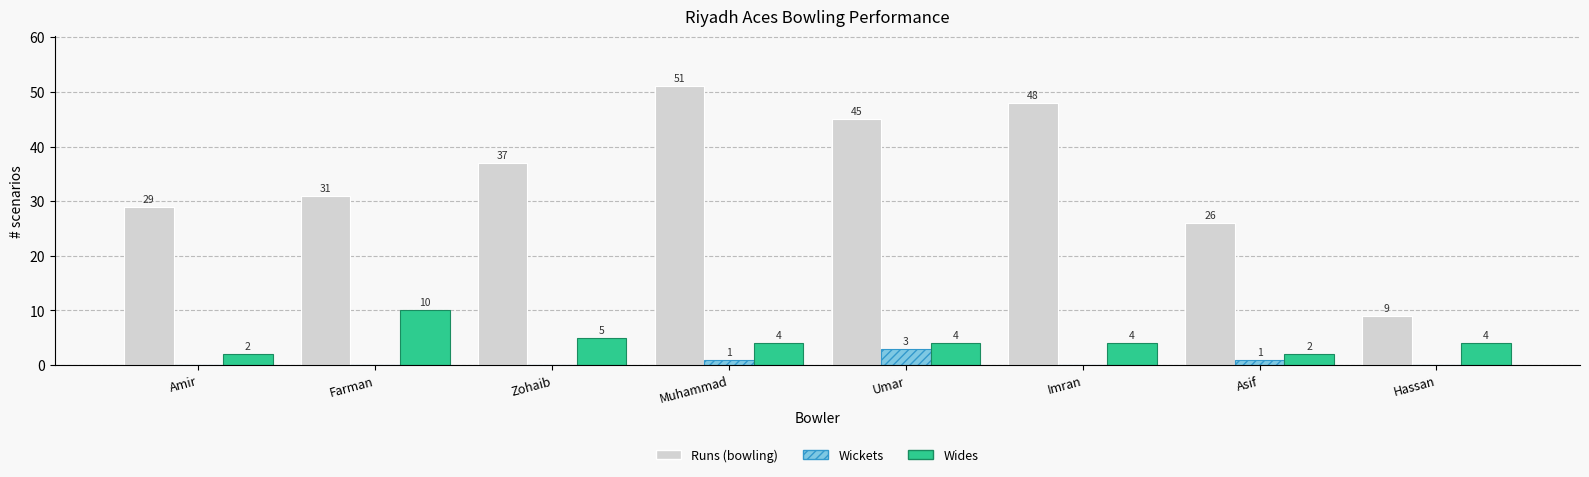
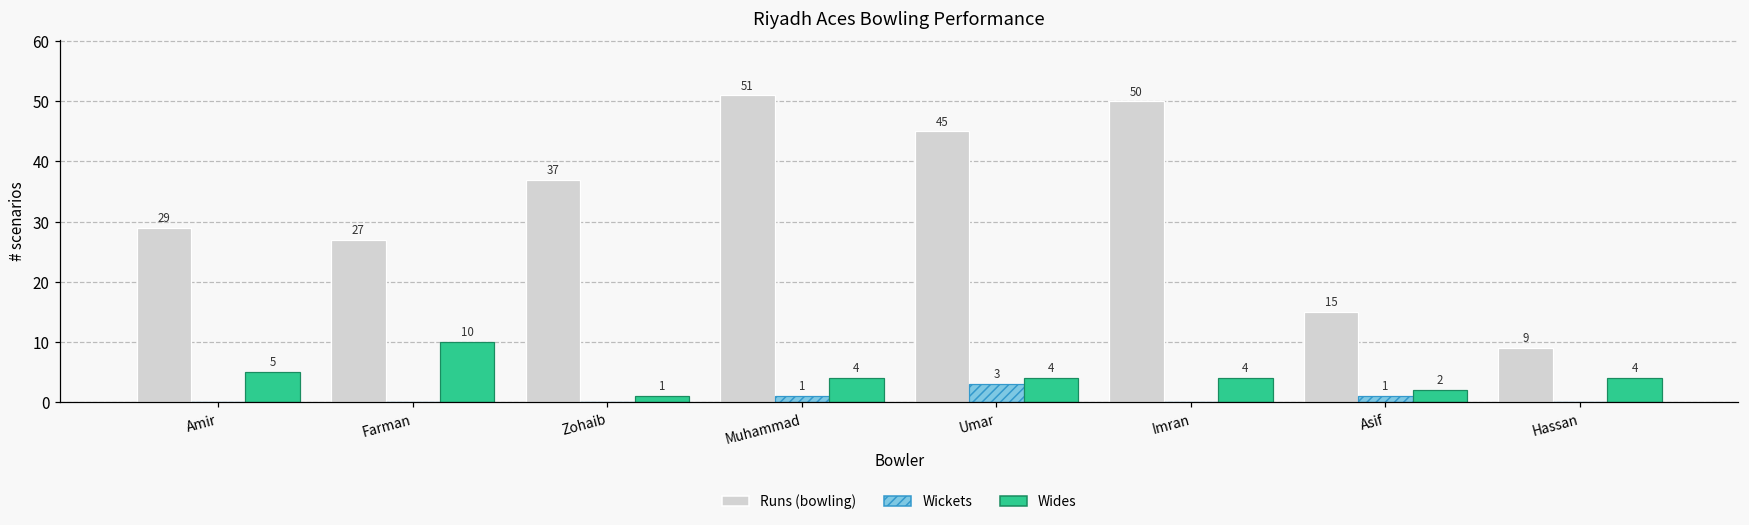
Wides, Amir: 2 -> 5
Runs (bowling), Farman: 31 -> 27
Wides, Zohaib: 5 -> 1
Runs (bowling), Imran: 48 -> 50
Runs (bowling), Asif: 26 -> 15
